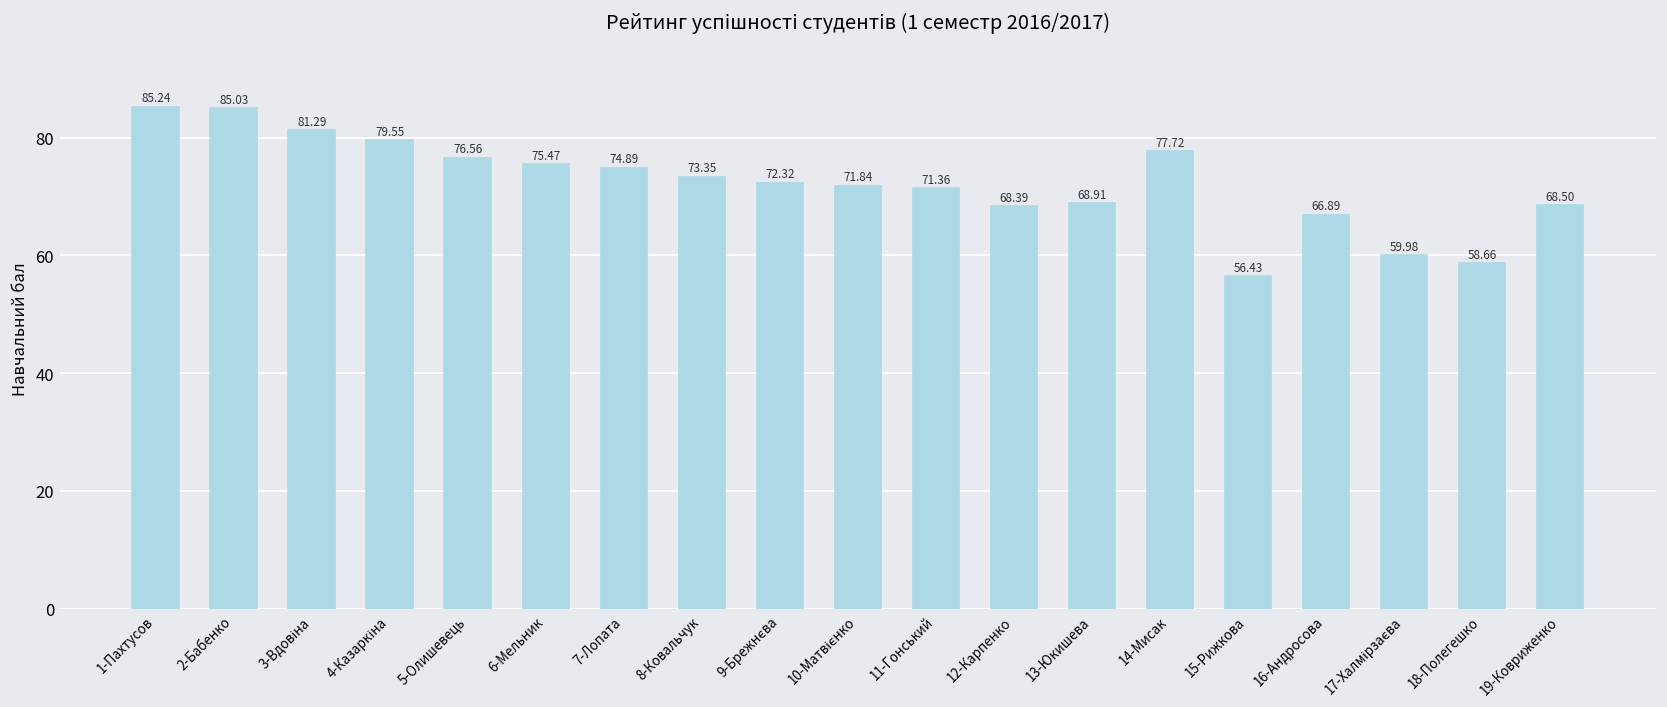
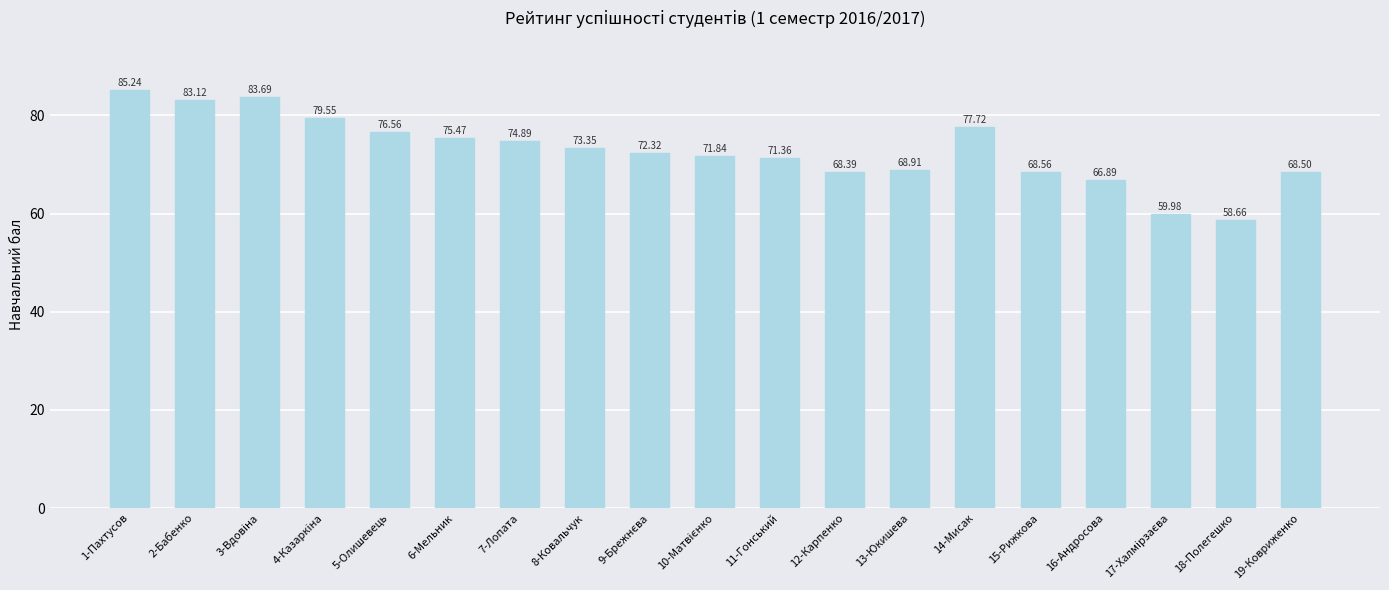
2-Бабенко: 85.03 -> 83.12
3-Вдовіна: 81.29 -> 83.69
15-Рижкова: 56.43 -> 68.56
